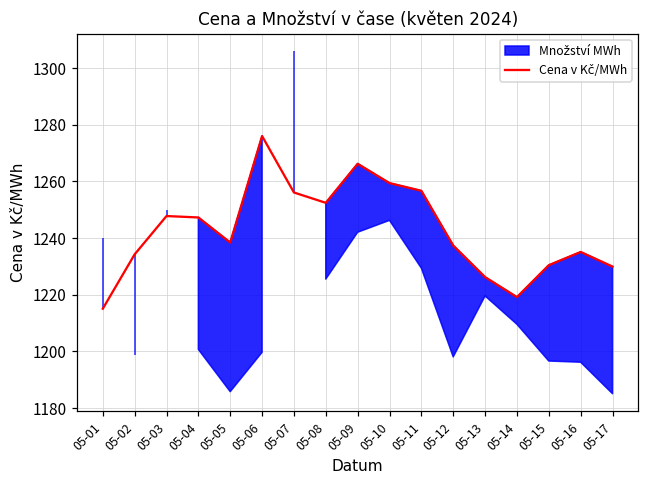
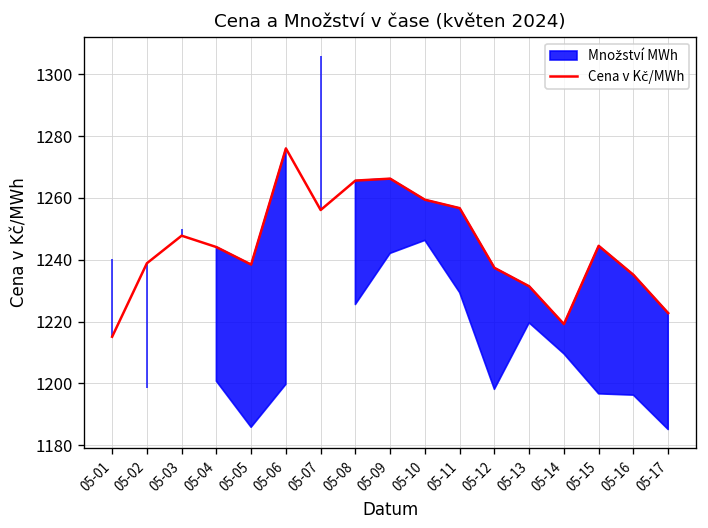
05-02: 1234 -> 1239
05-04: 1247 -> 1244
05-08: 1252 -> 1266
05-13: 1226 -> 1231
05-15: 1230 -> 1244
05-17: 1230 -> 1223
